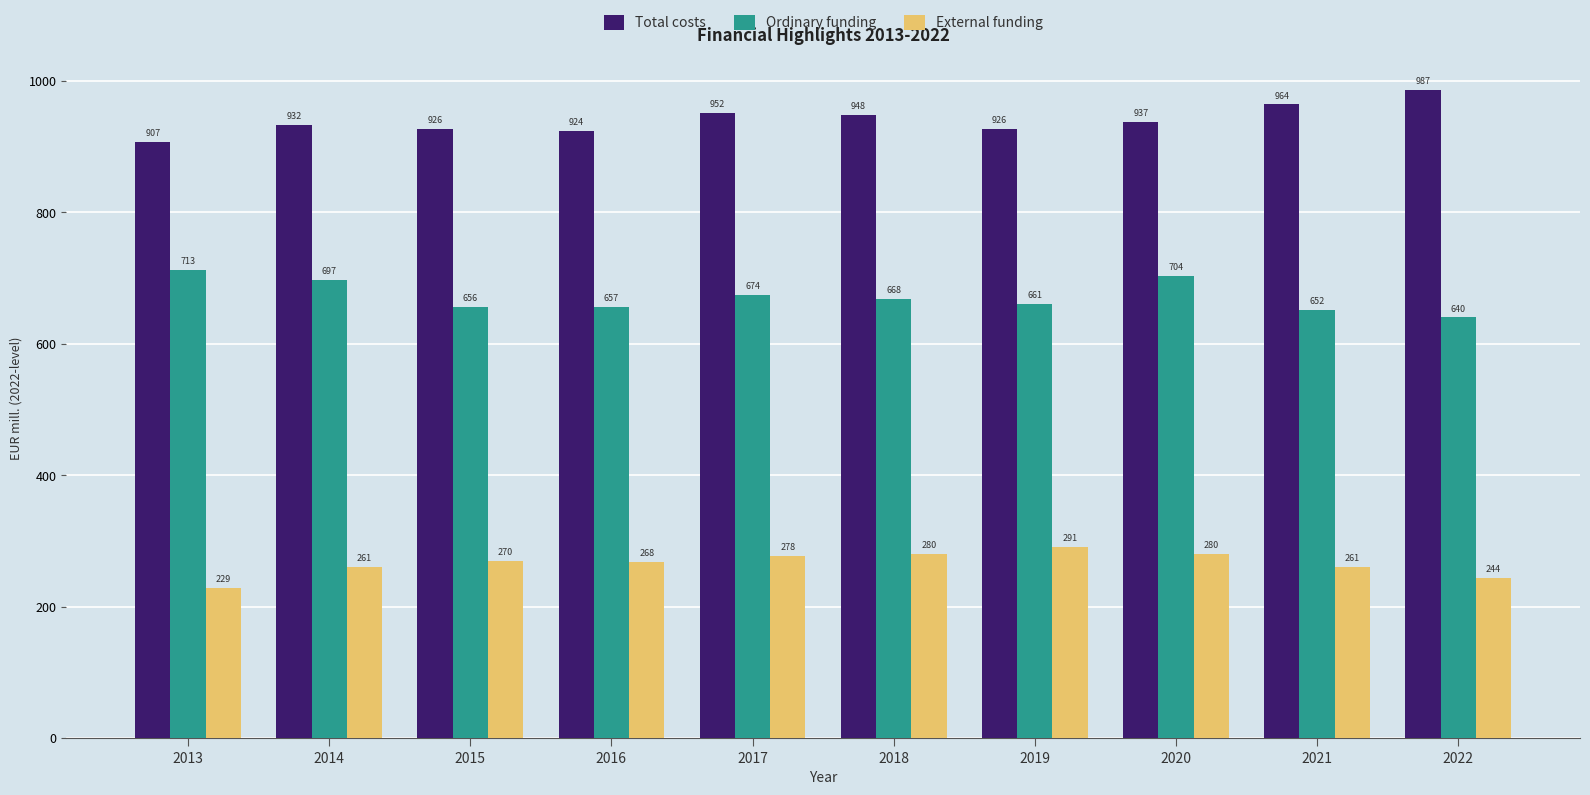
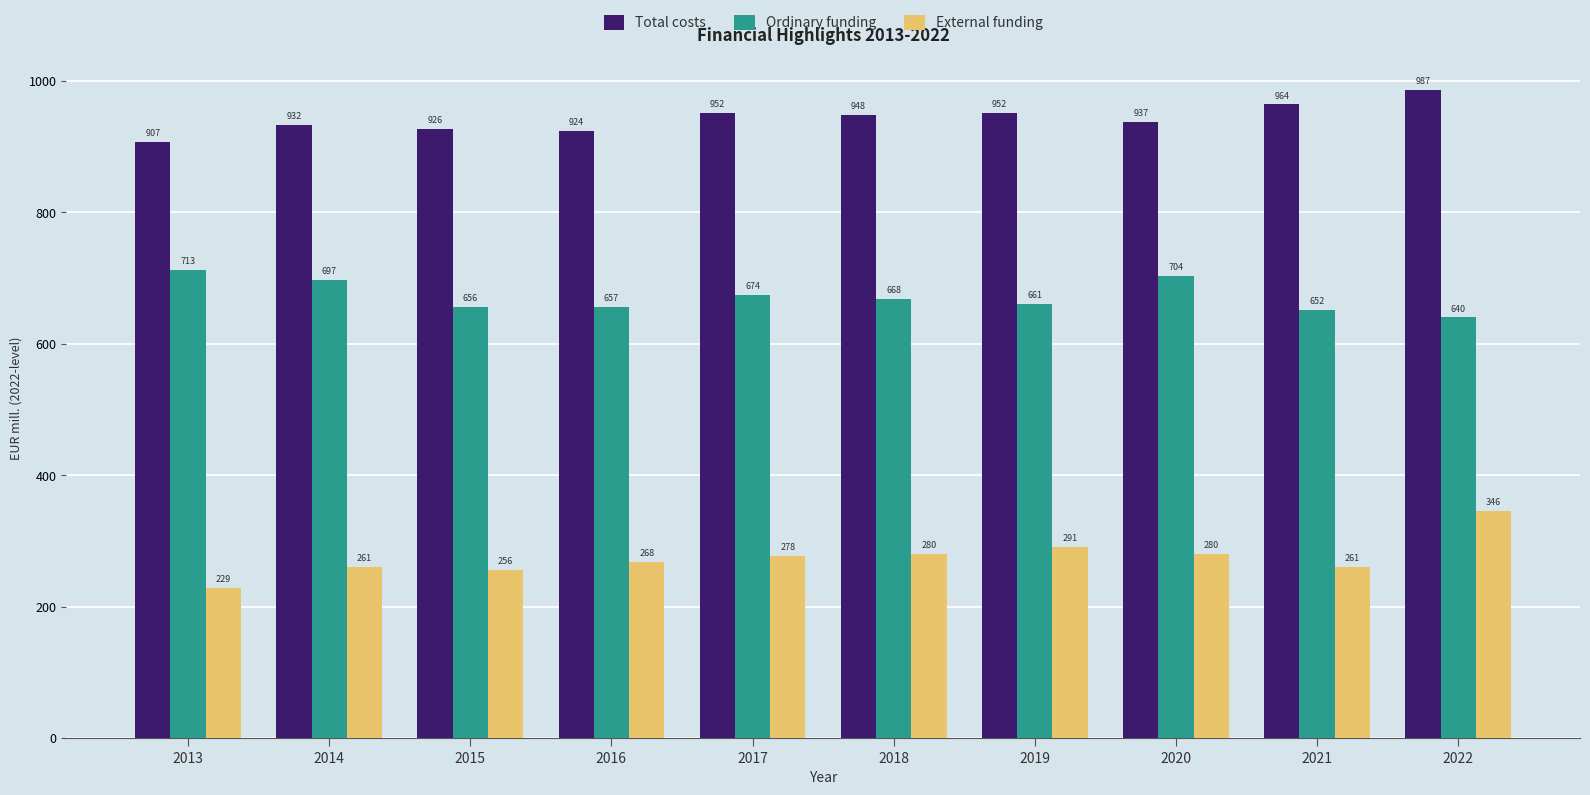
External funding, 2015: 270 -> 256
Total costs, 2019: 926 -> 952
External funding, 2022: 244 -> 346
